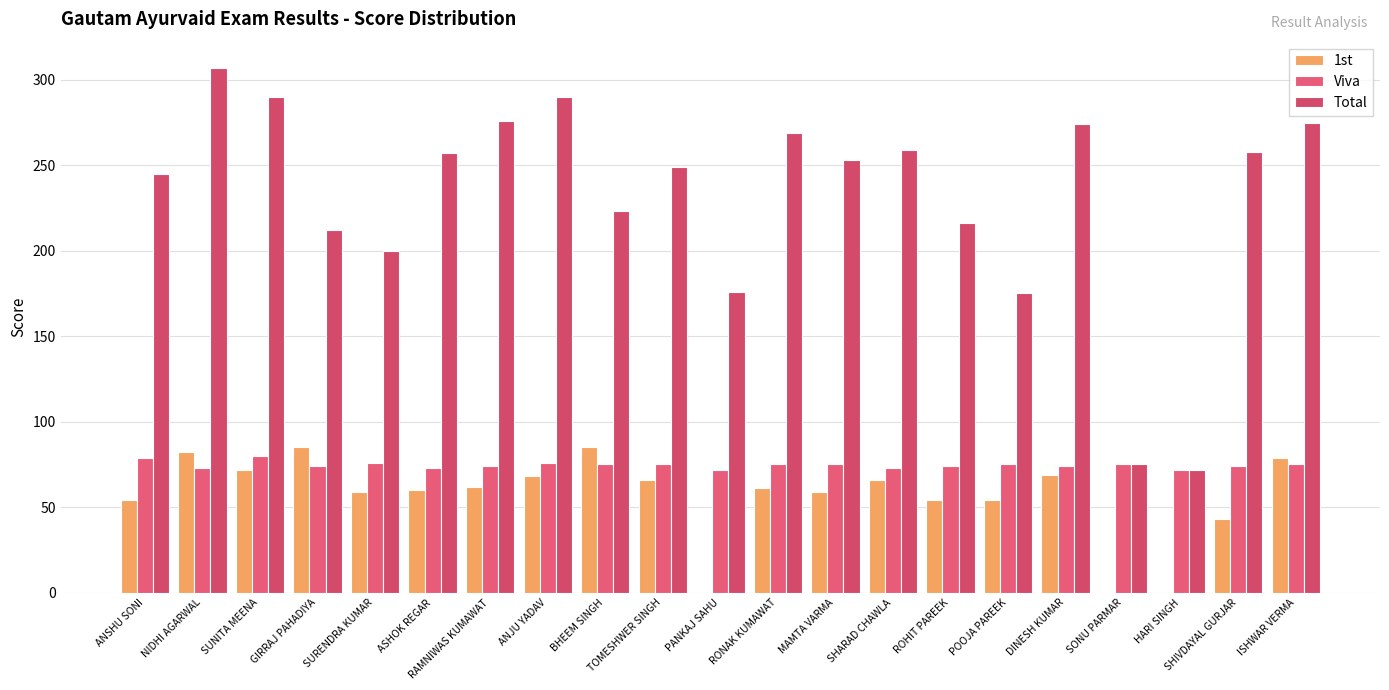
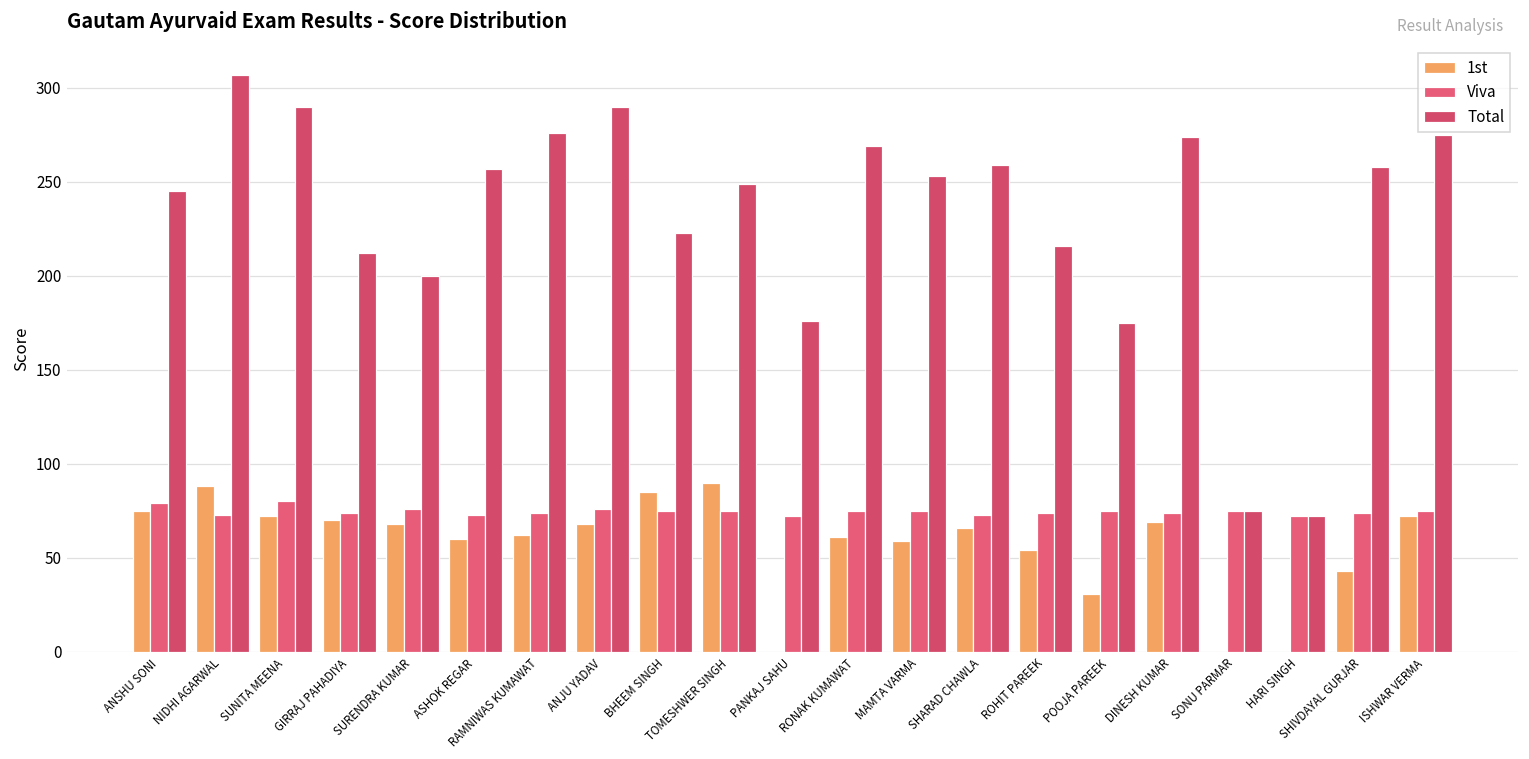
1st, ANSHU SONI: 54 -> 75
1st, NIDHI AGARWAL: 82 -> 88
1st, GIRRAJ PAHADIYA: 85 -> 70
1st, SURENDRA KUMAR: 59 -> 68
1st, TOMESHWER SINGH: 66 -> 90
1st, POOJA PAREEK: 54 -> 31
1st, ISHWAR VERMA: 79 -> 72
